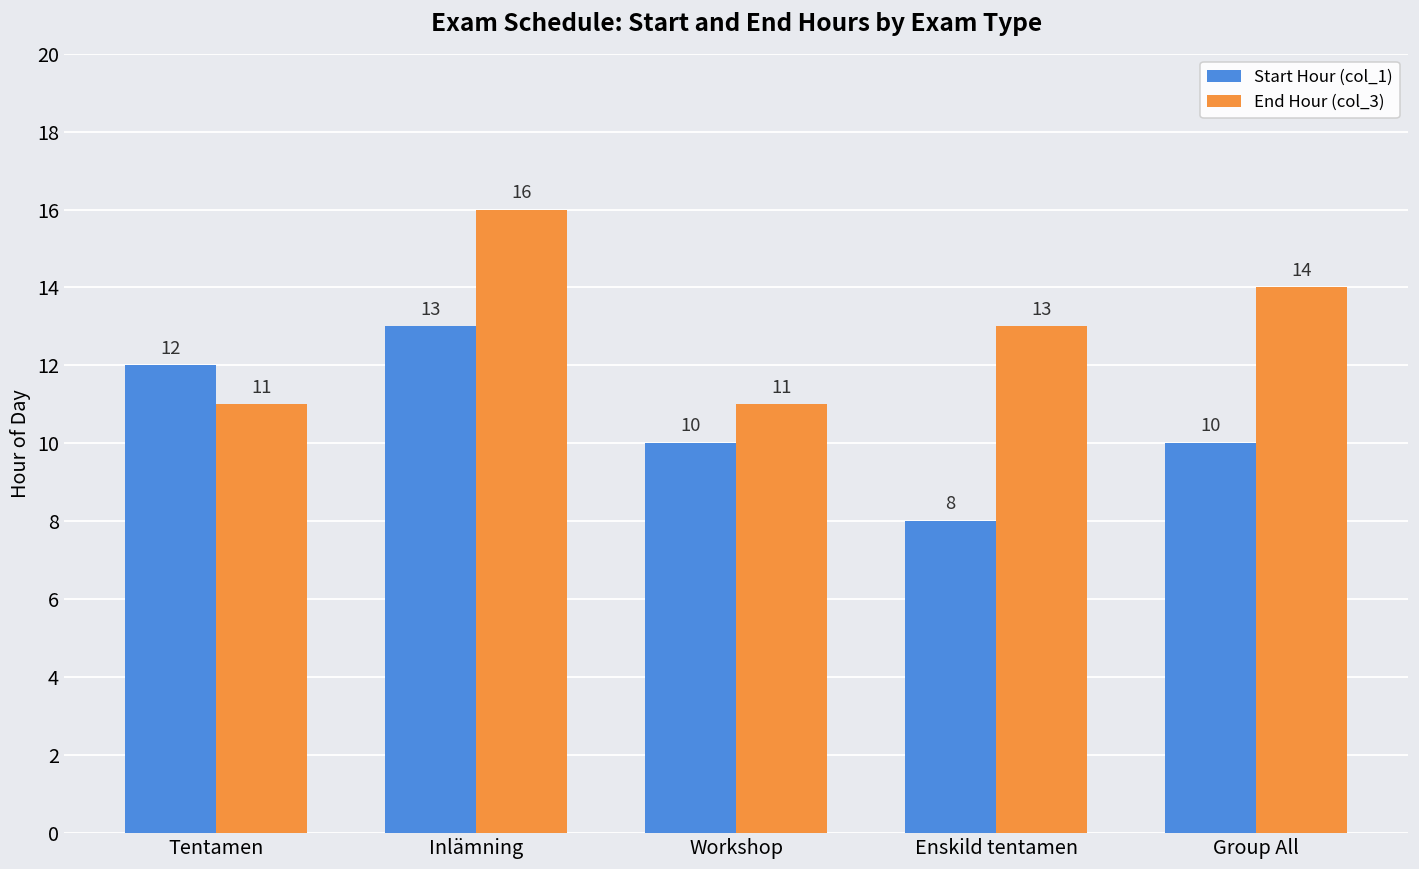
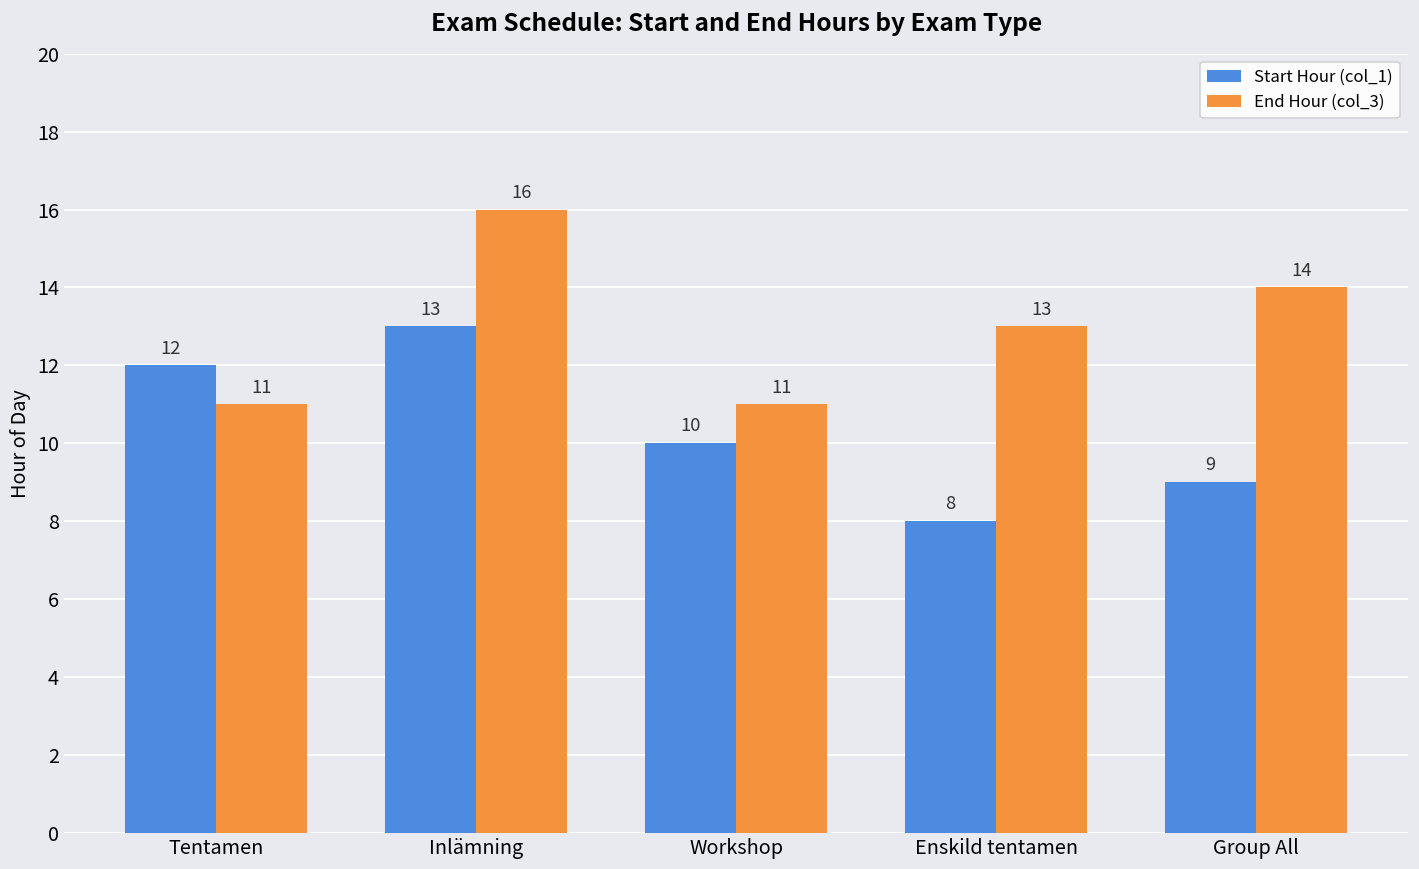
Start Hour (col_1), Group All: 10 -> 9
